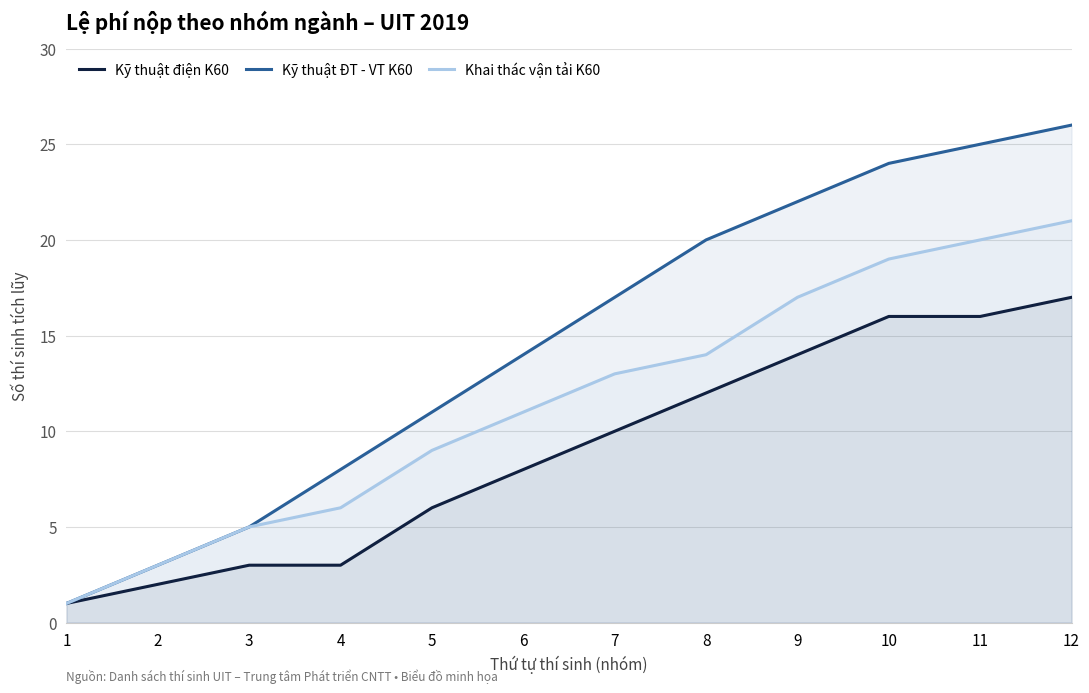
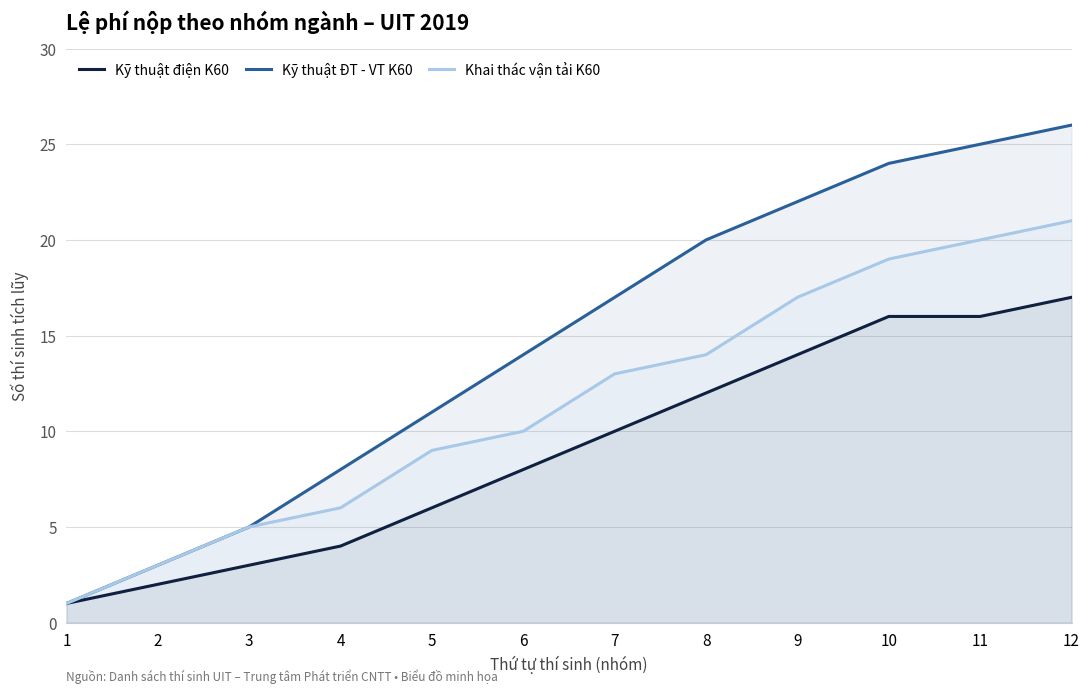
Kỹ thuật điện K60, 4: 3 -> 4
Khai thác vận tải K60, 6: 11 -> 10
